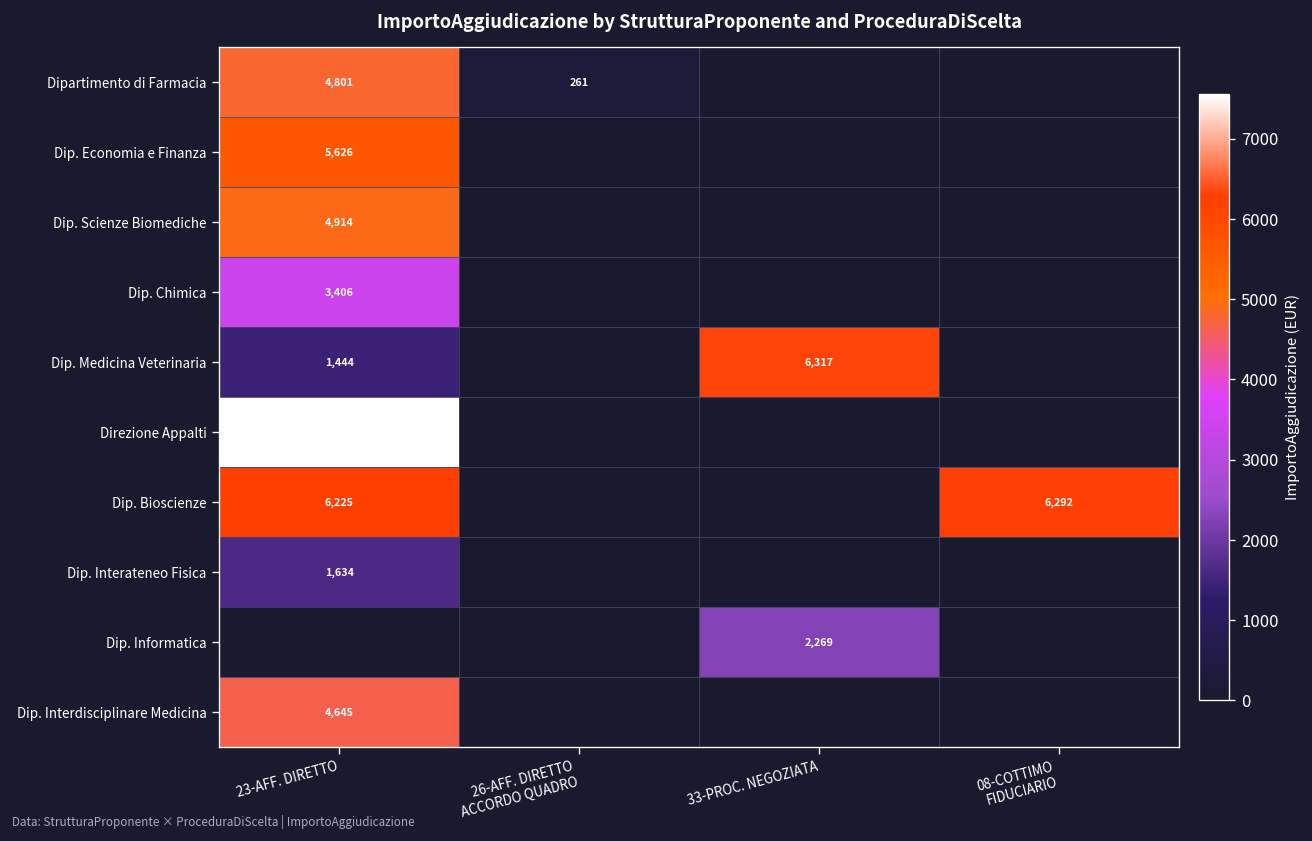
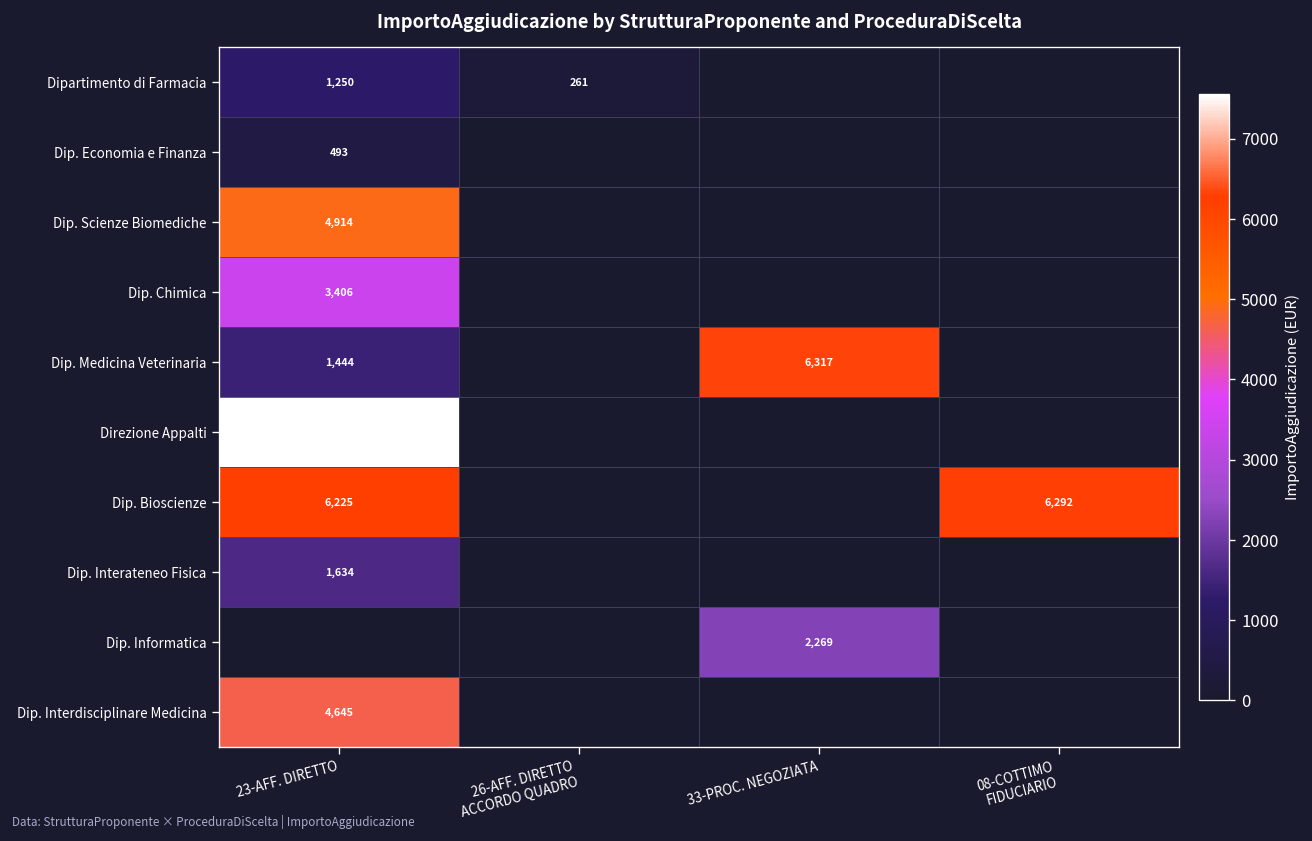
Dipartimento di Farmacia, 23-AFF. DIRETTO: 4,801 -> 1,250
Dip. Economia e Finanza, 23-AFF. DIRETTO: 5,626 -> 493
